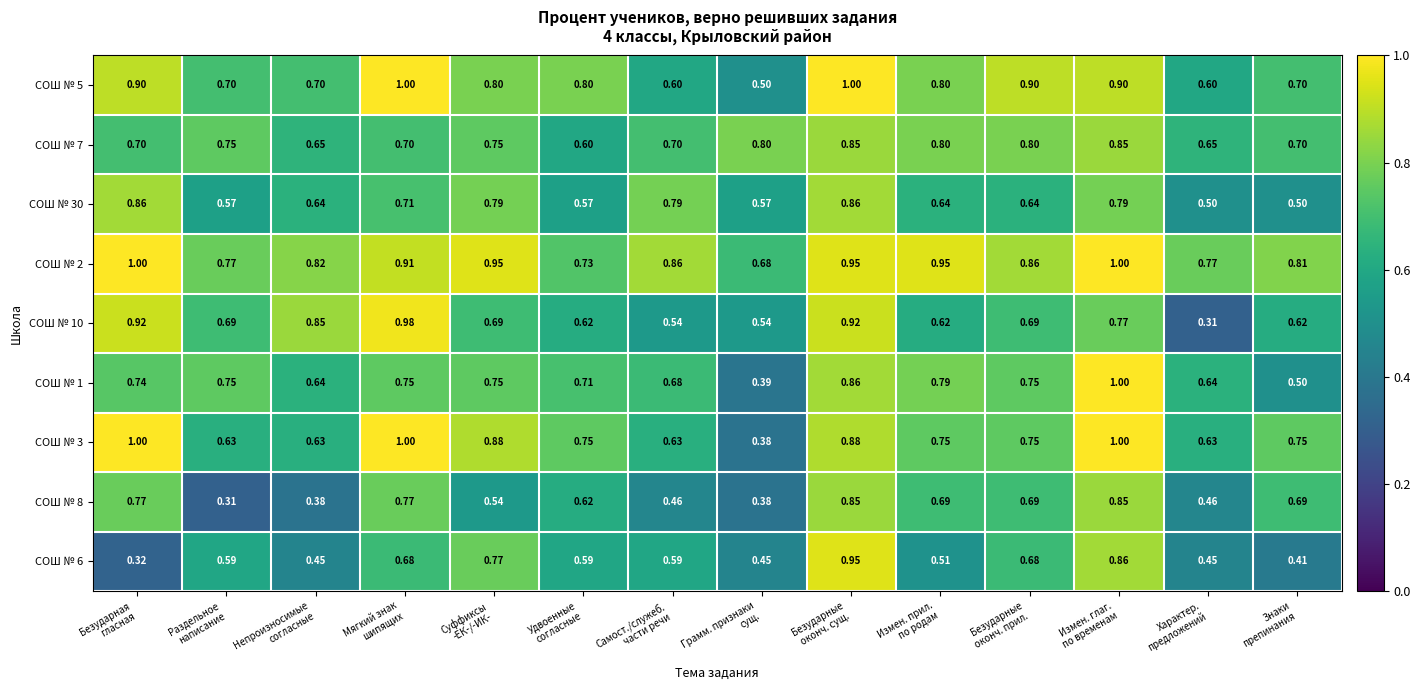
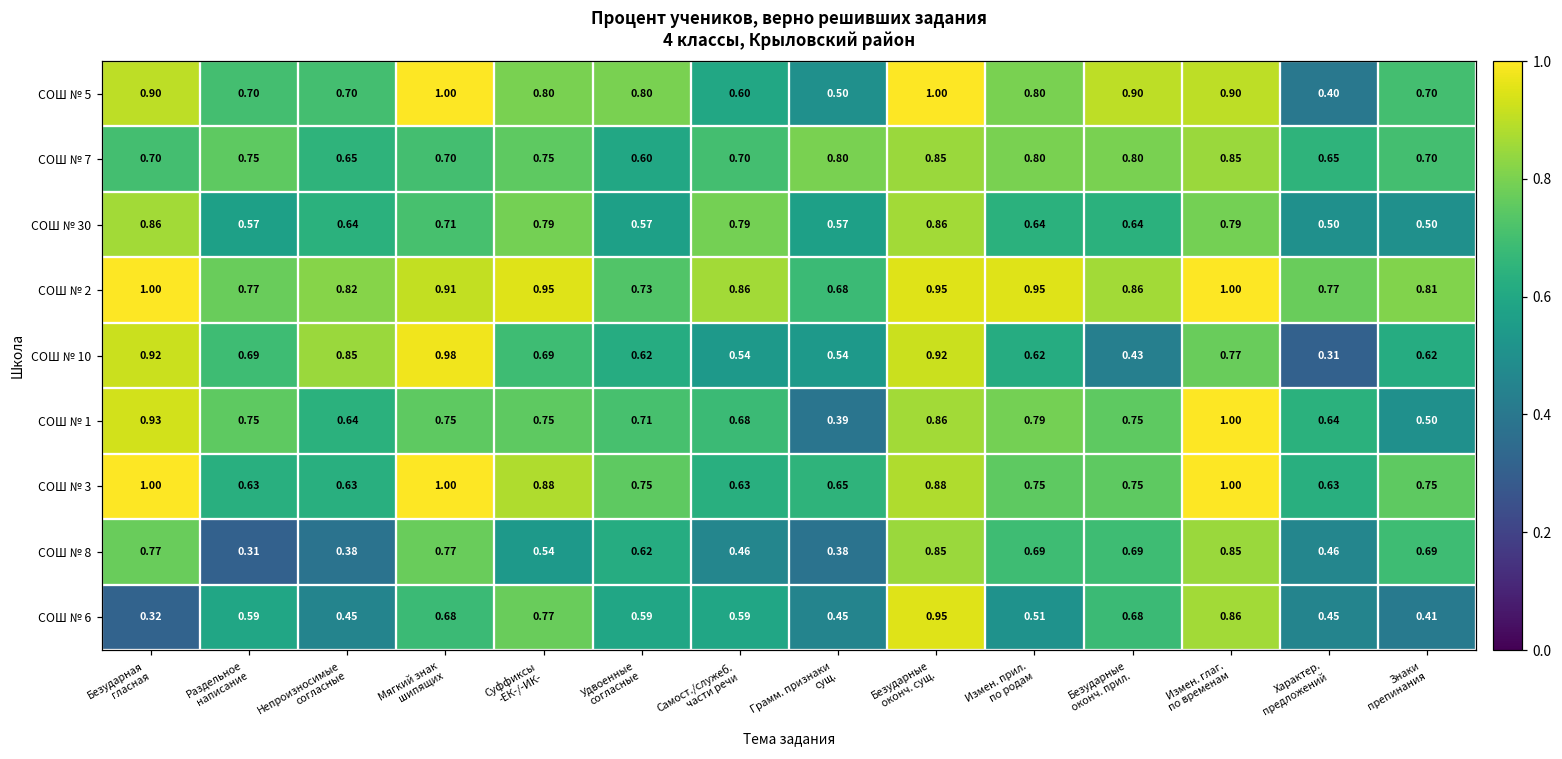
СОШ № 5, Характер. предложений: 0.60 -> 0.40
СОШ № 10, Безударные оконч. прил.: 0.69 -> 0.43
СОШ № 1, Безударная гласная: 0.74 -> 0.93
СОШ № 3, Грамм. признаки сущ.: 0.38 -> 0.65
